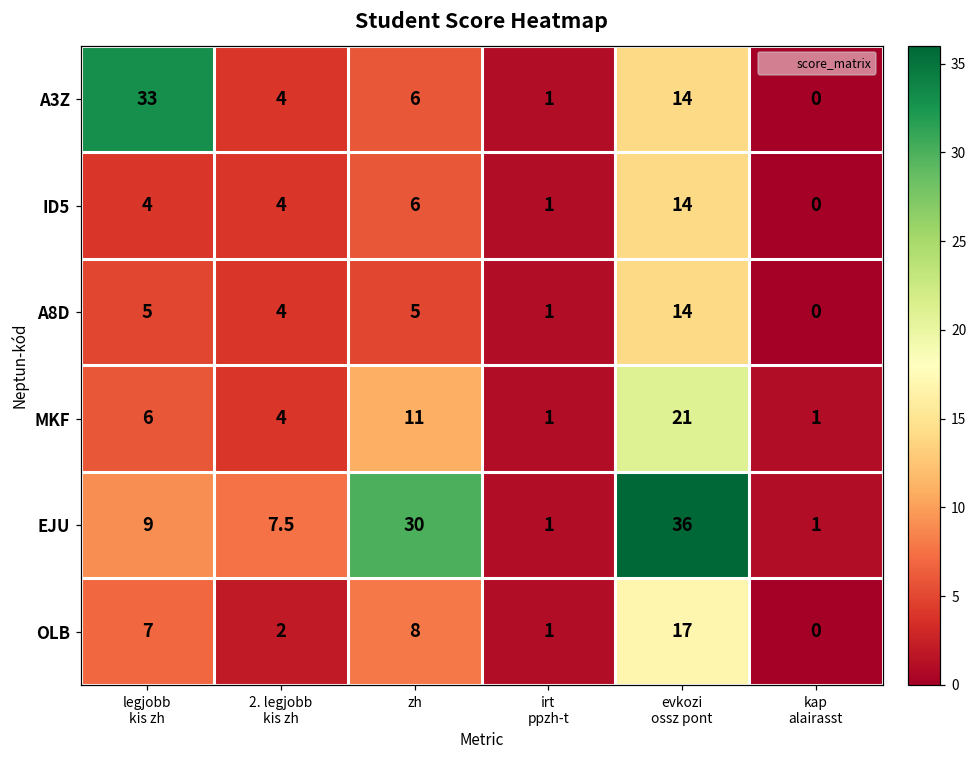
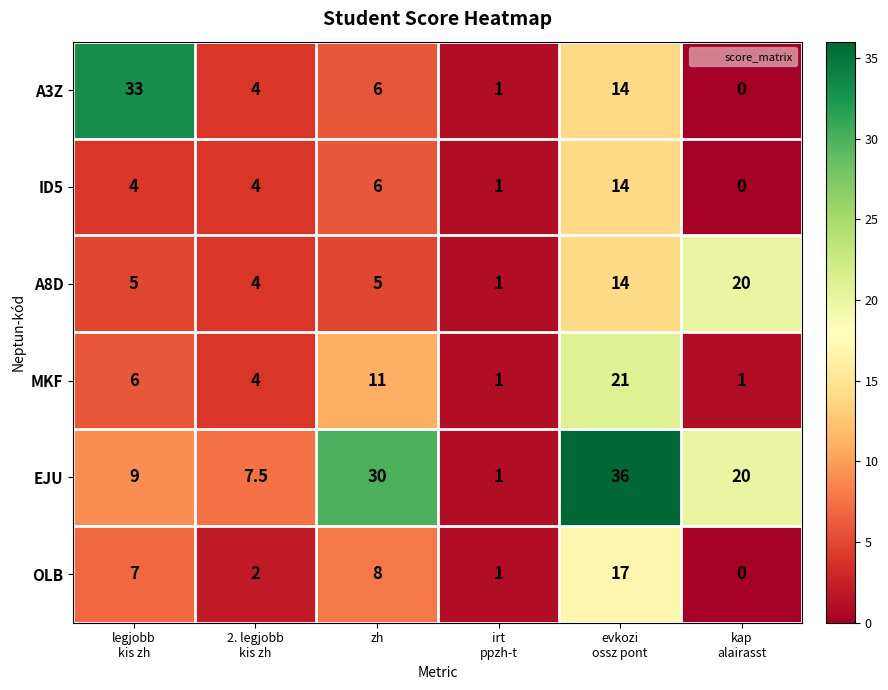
A8D, kap alairasst: 0 -> 20
EJU, kap alairasst: 1 -> 20
